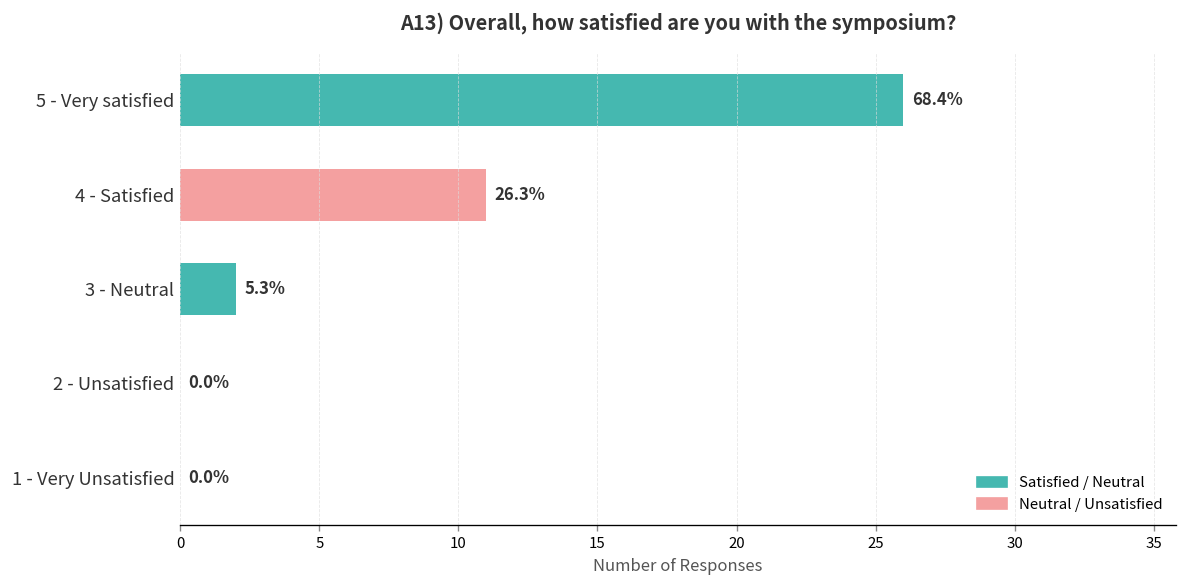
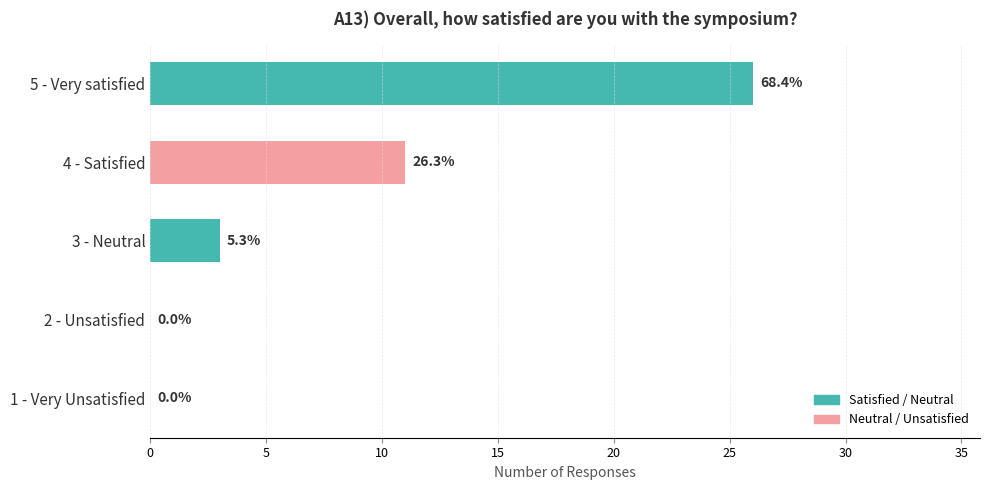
3 - Neutral: 2 -> 3
